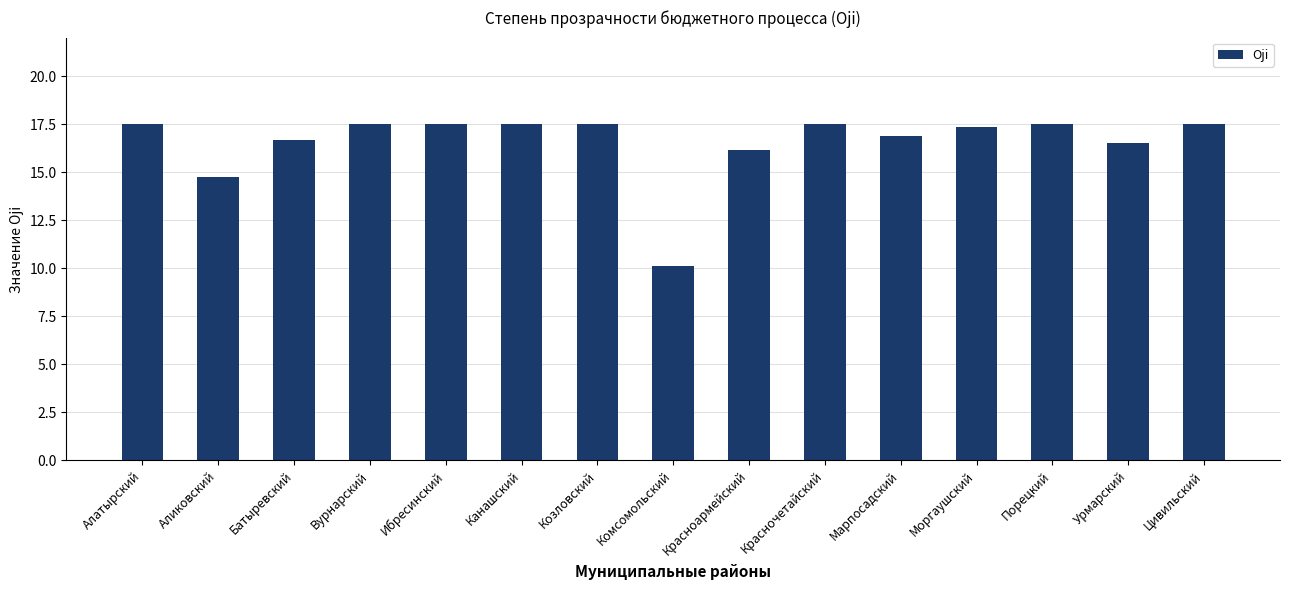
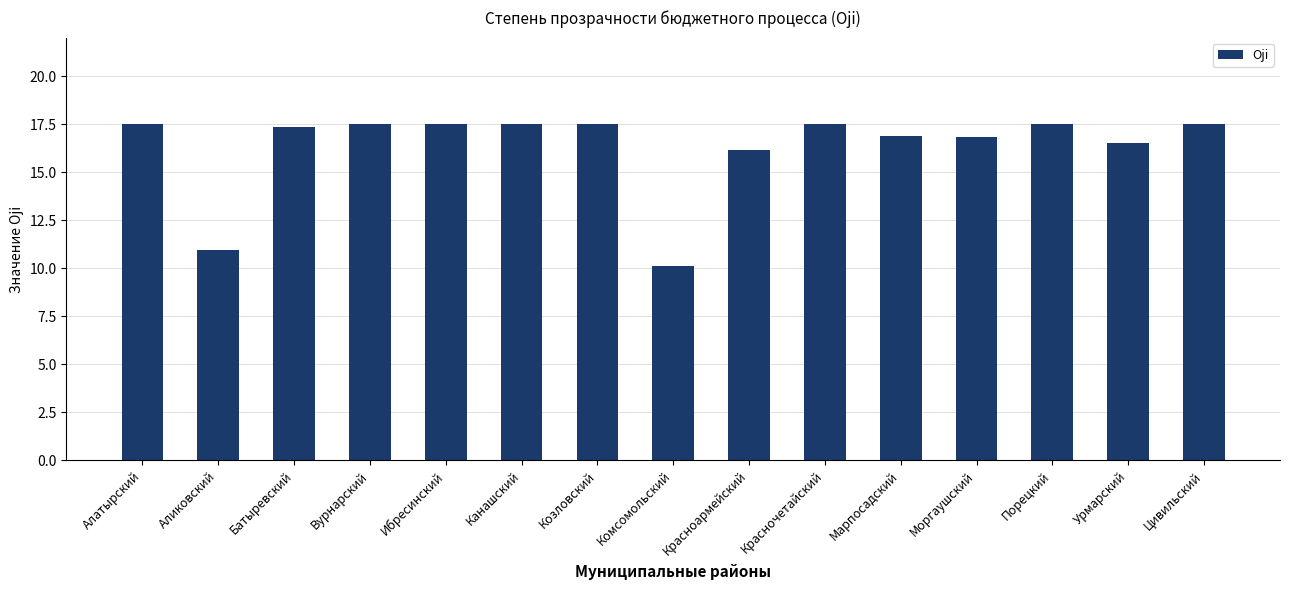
Аликовский: 14.7 -> 10.9
Батыревский: 16.7 -> 17.4
Моргаушский: 17.4 -> 16.8
